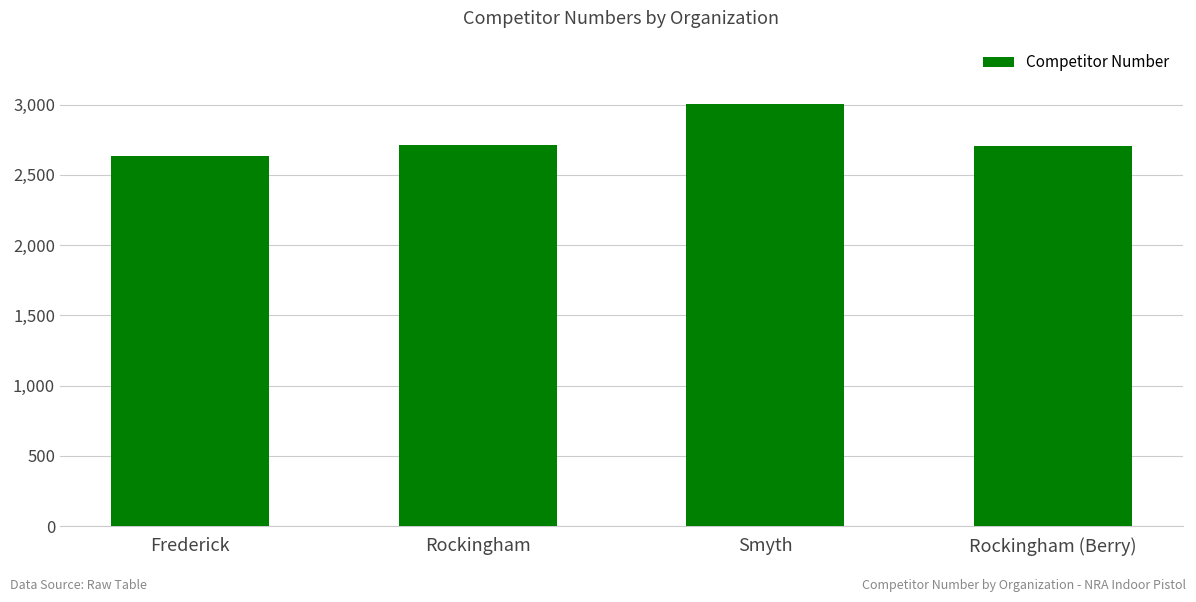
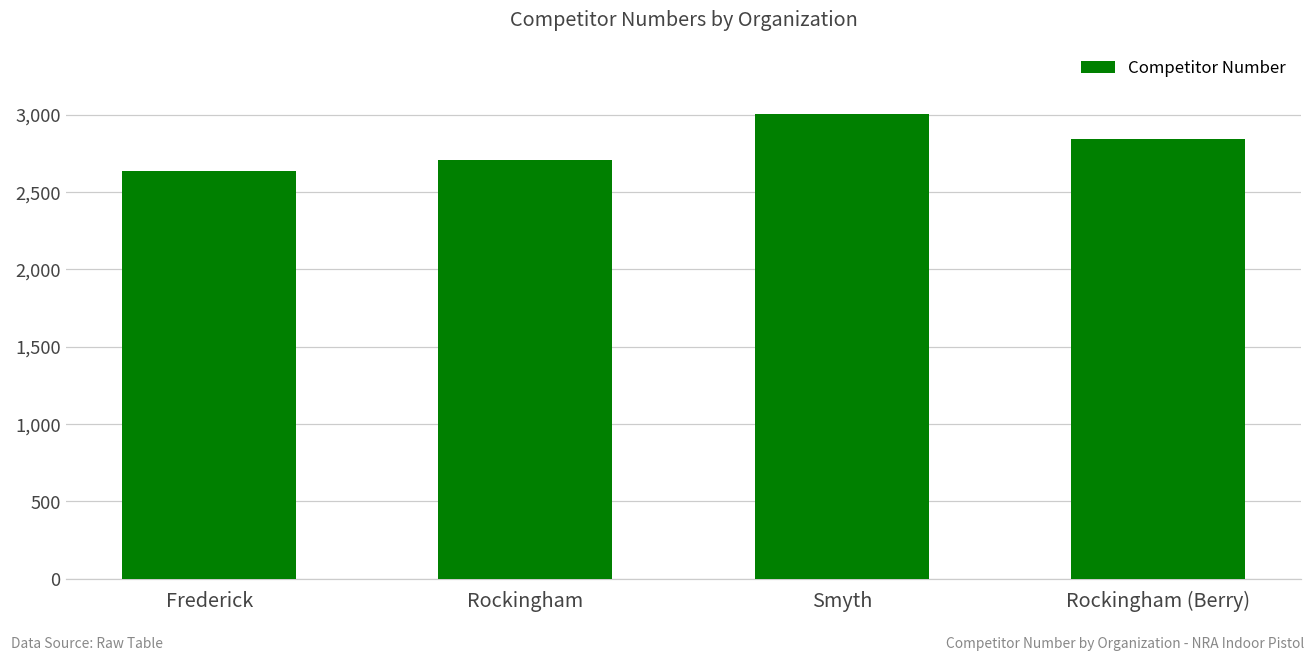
Rockingham (Berry): 2,700 -> 2,850
